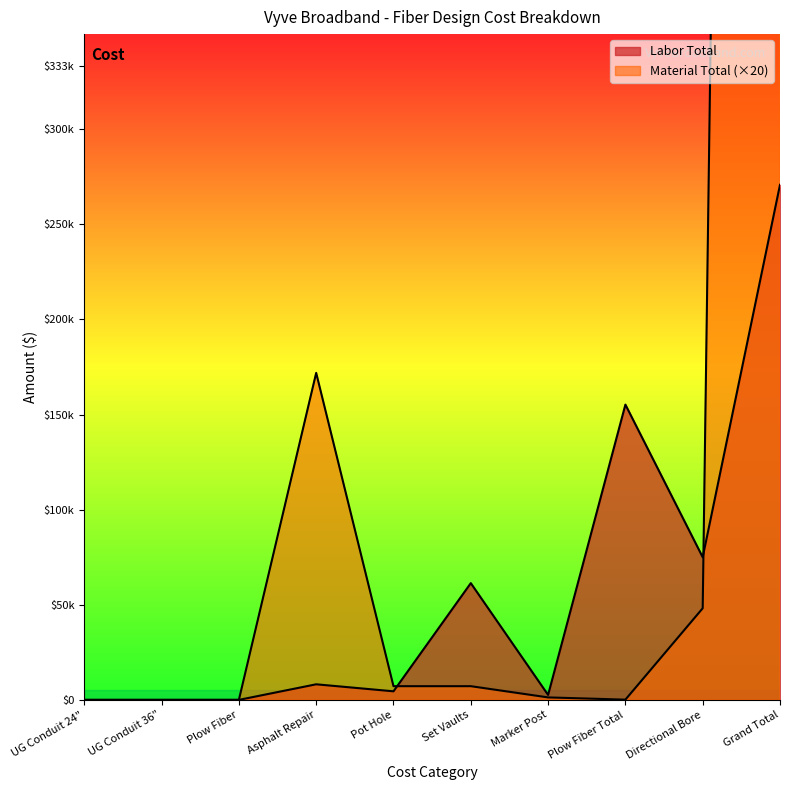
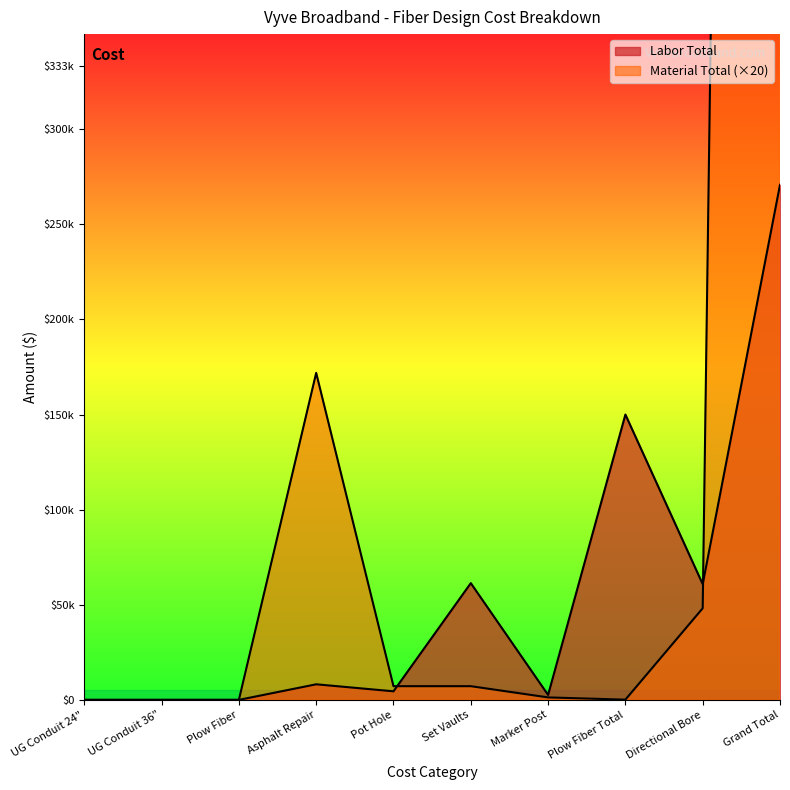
Labor Total, Plow Fiber Total: $155000 -> $150000
Labor Total, Directional Bore: $75000 -> $61000
